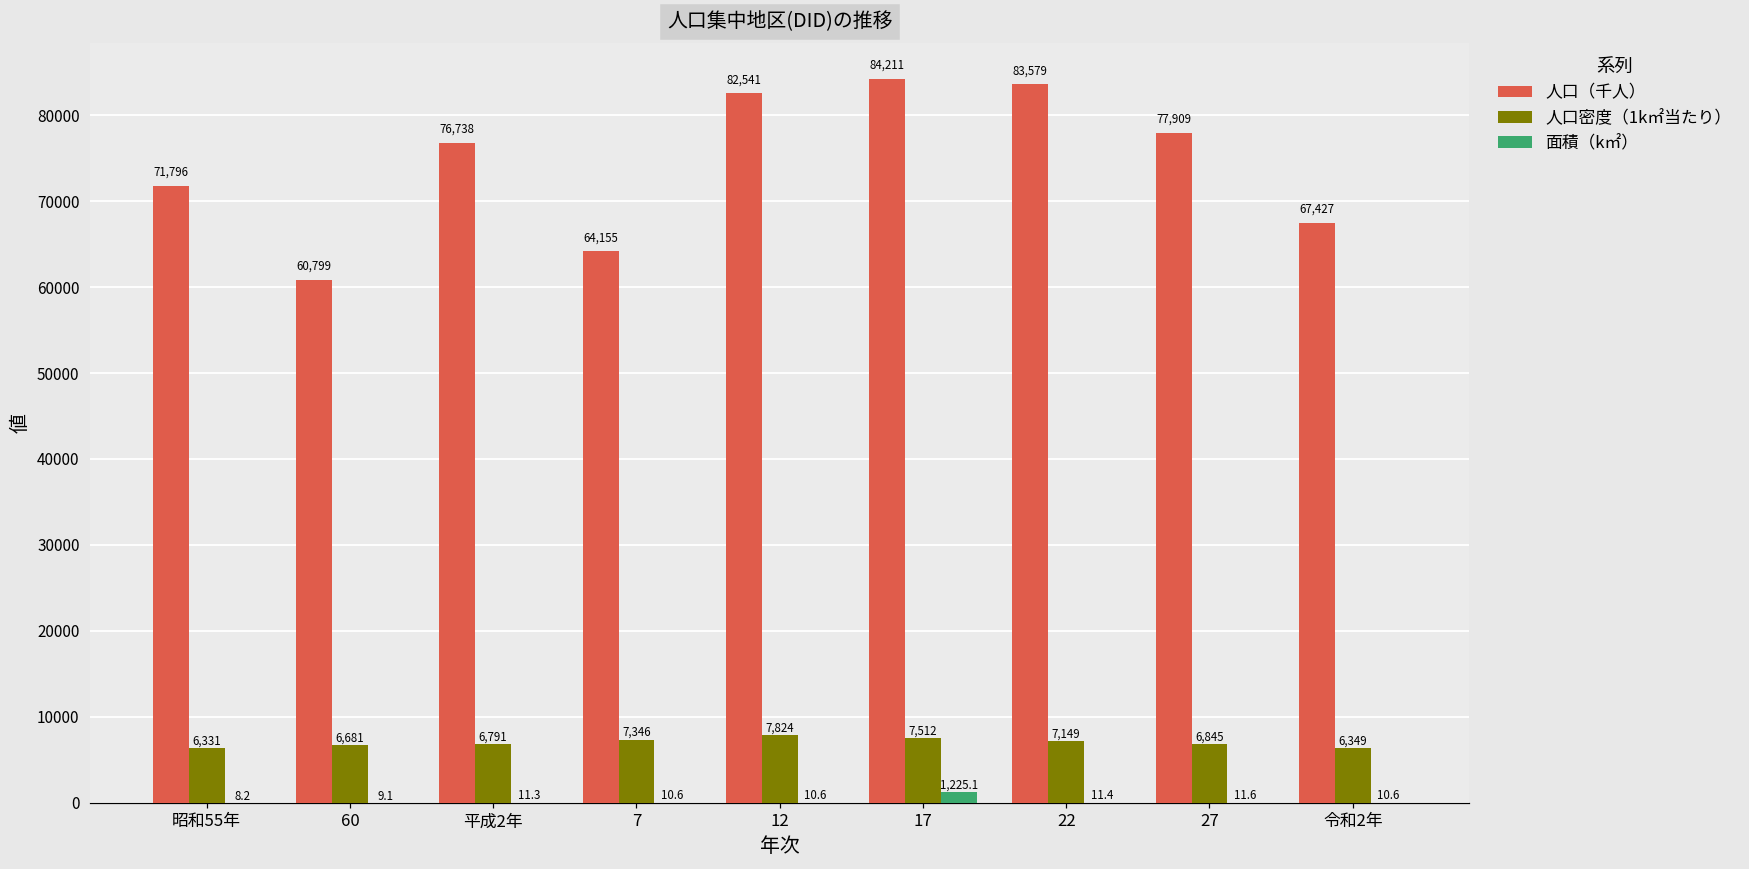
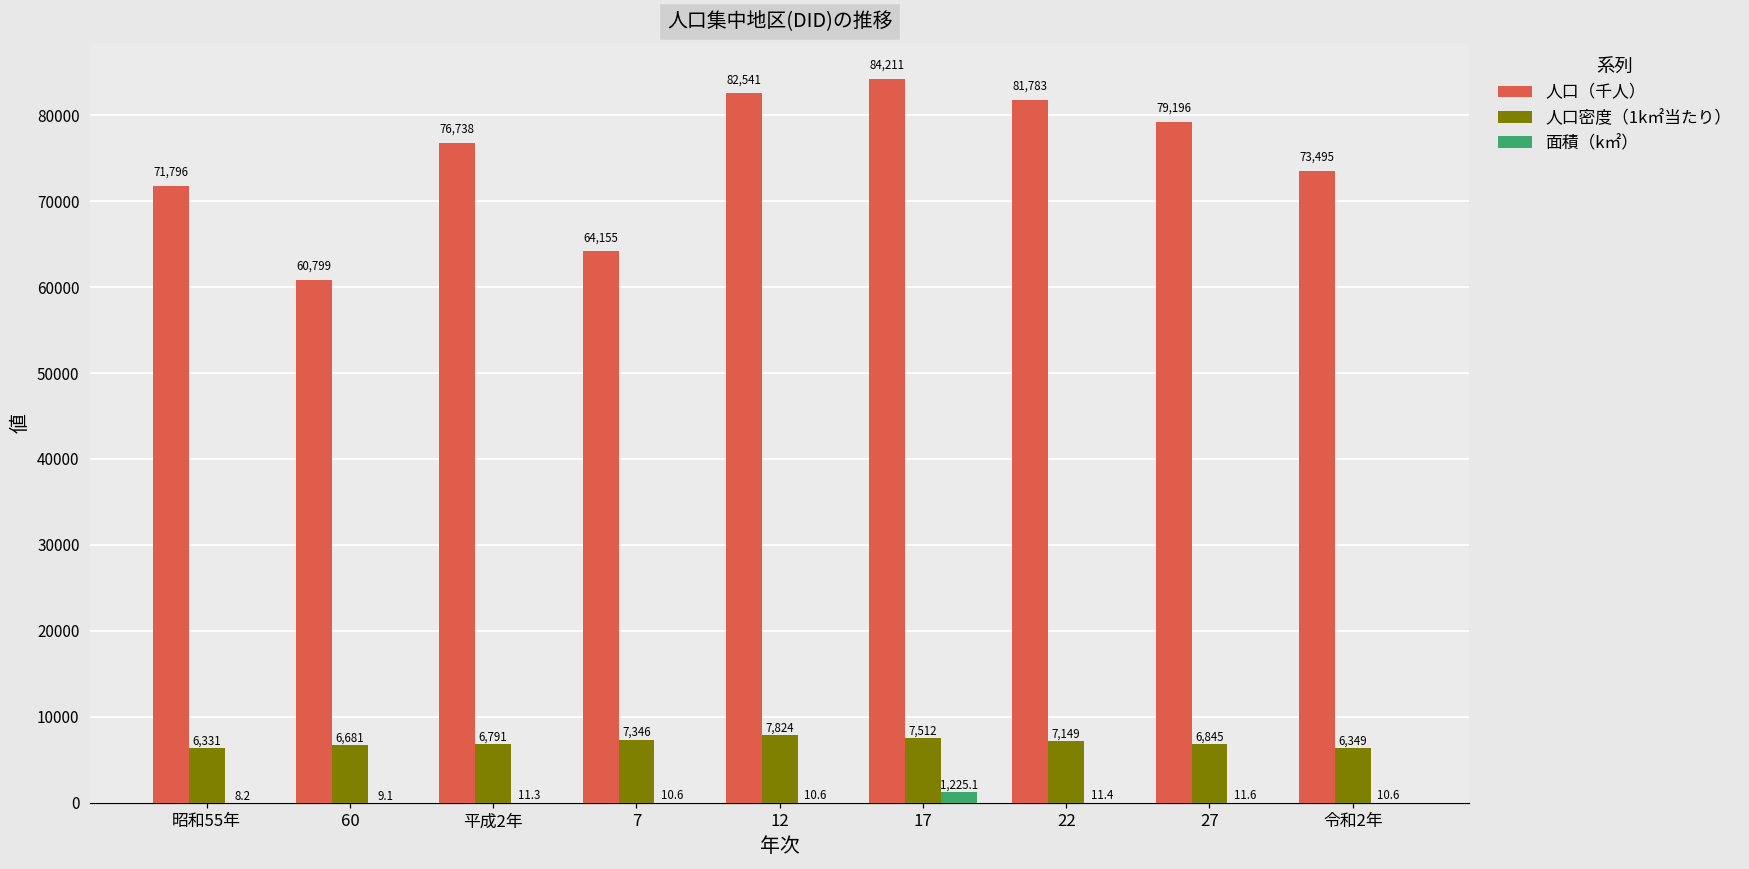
人口（千人）, 22: 83,579 -> 81,783
人口（千人）, 27: 77,909 -> 79,196
人口（千人）, 令和2年: 67,427 -> 73,495
